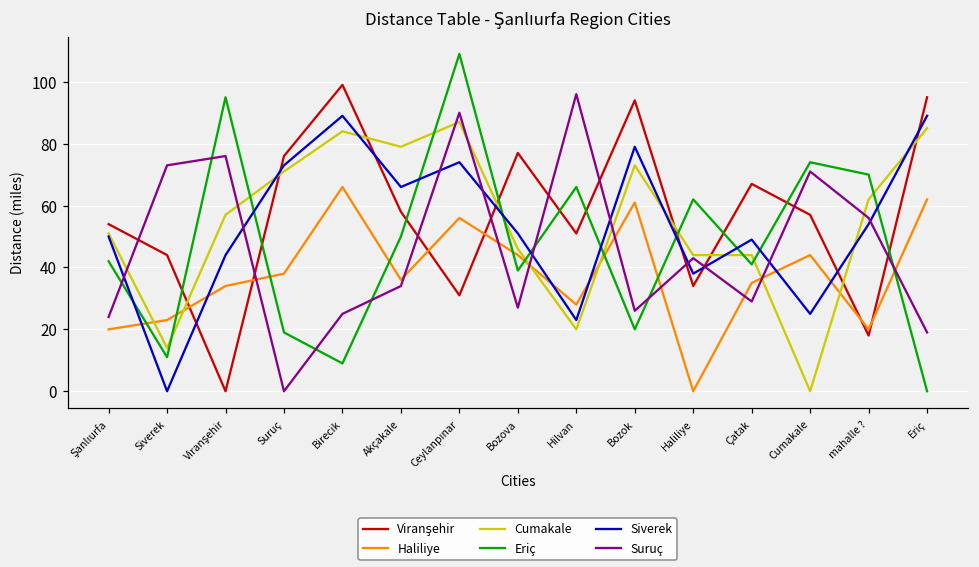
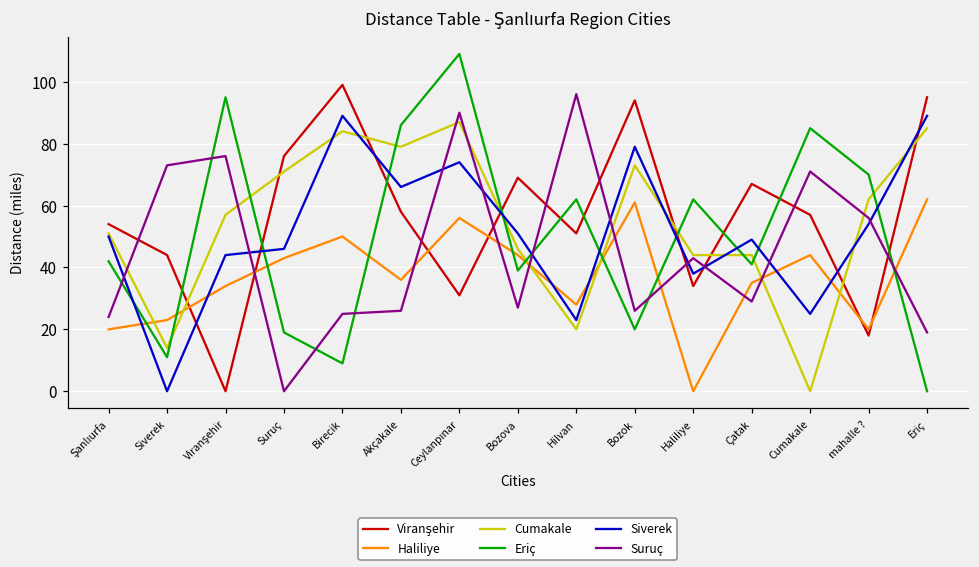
Haliliye, Suruç: 38 -> 43
Siverek, Suruç: 73 -> 46
Haliliye, Birecik: 66 -> 50
Eriç, Akçakale: 50 -> 86
Suruç, Akçakale: 34 -> 26
Viranşehir, Bozova: 77 -> 69
Eriç, Hilvan: 66 -> 62
Eriç, Cumakale: 74 -> 85
